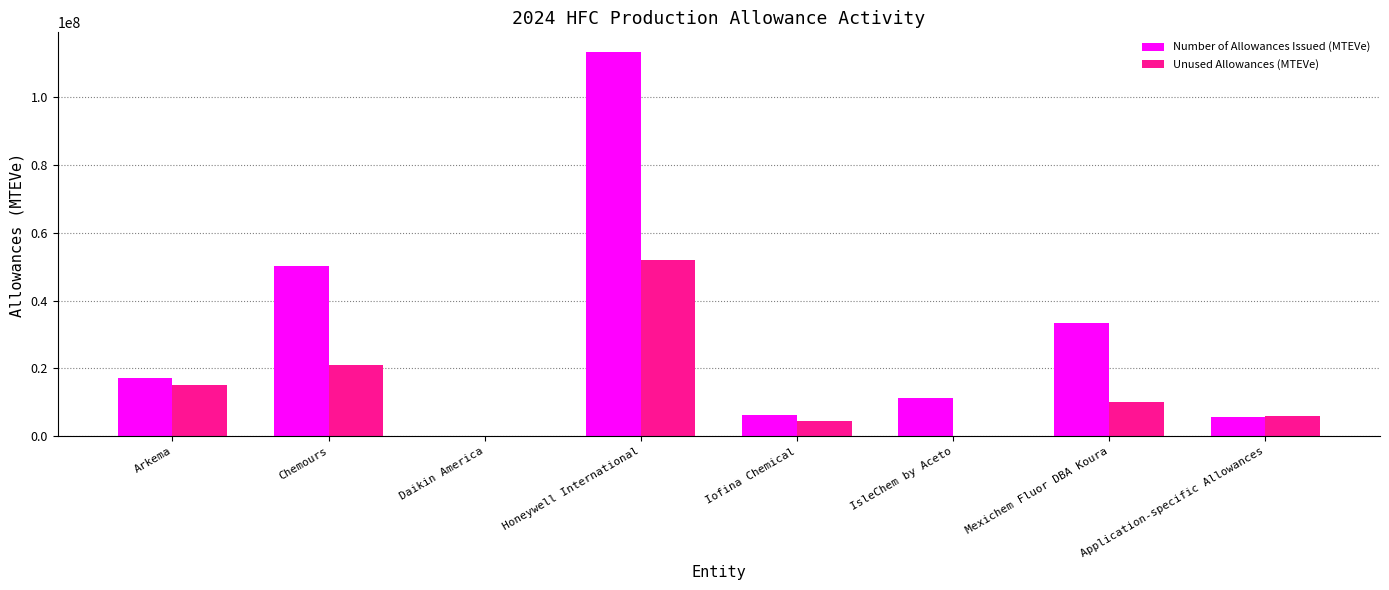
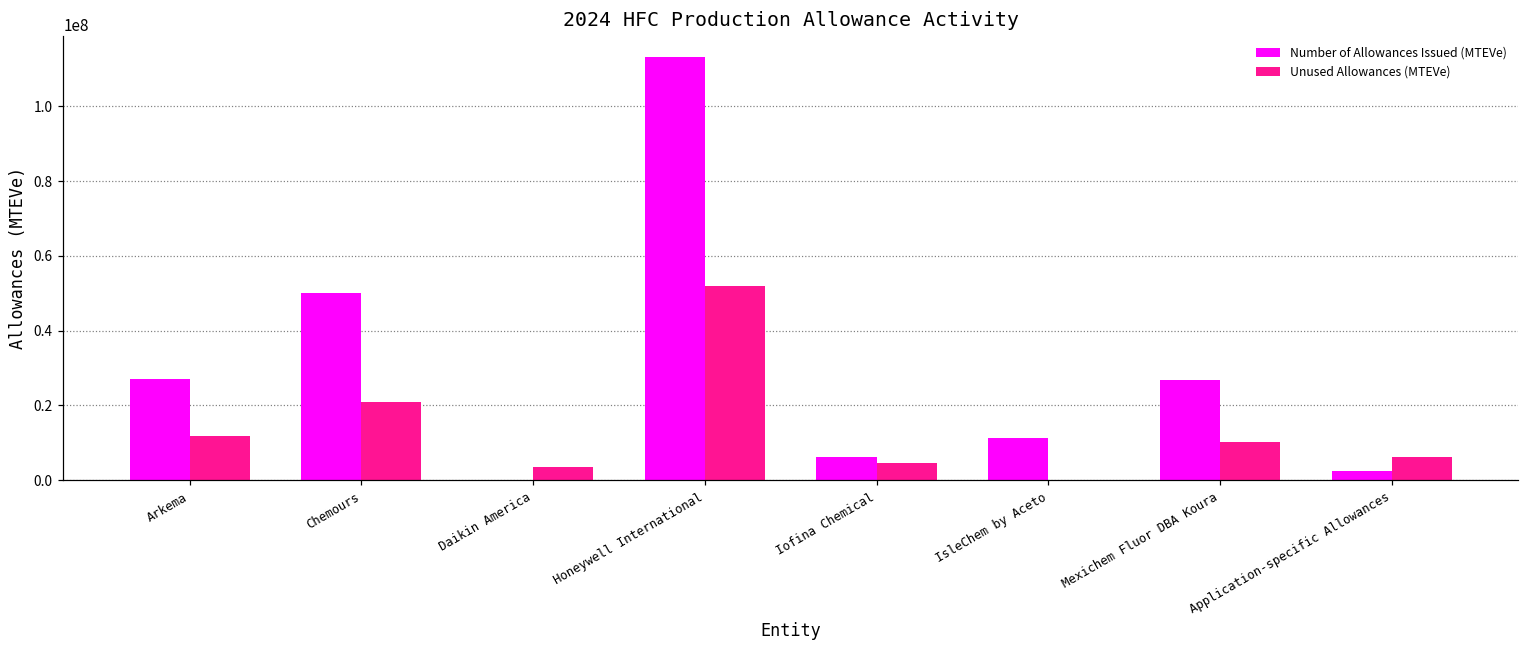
Number of Allowances Issued (MTEVe), Arkema: 17000000 -> 27000000
Unused Allowances (MTEVe), Arkema: 15000000 -> 12000000
Unused Allowances (MTEVe), Daikin America: 0 -> 3000000
Number of Allowances Issued (MTEVe), Mexichem Fluor DBA Koura: 33000000 -> 27000000
Number of Allowances Issued (MTEVe), Application-specific Allowances: 6000000 -> 2000000
